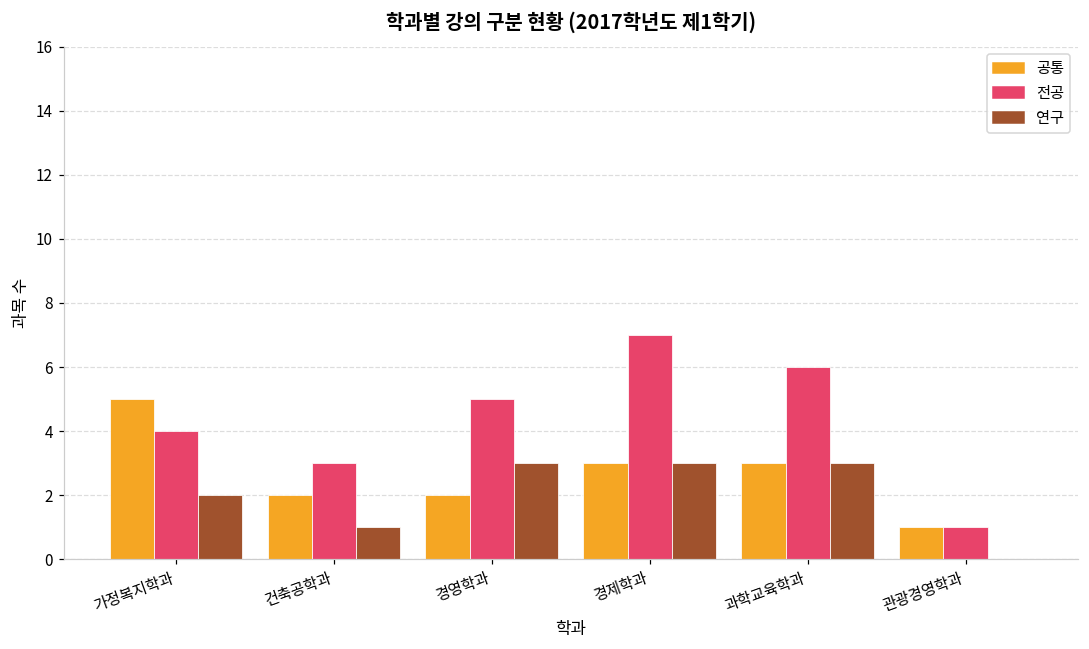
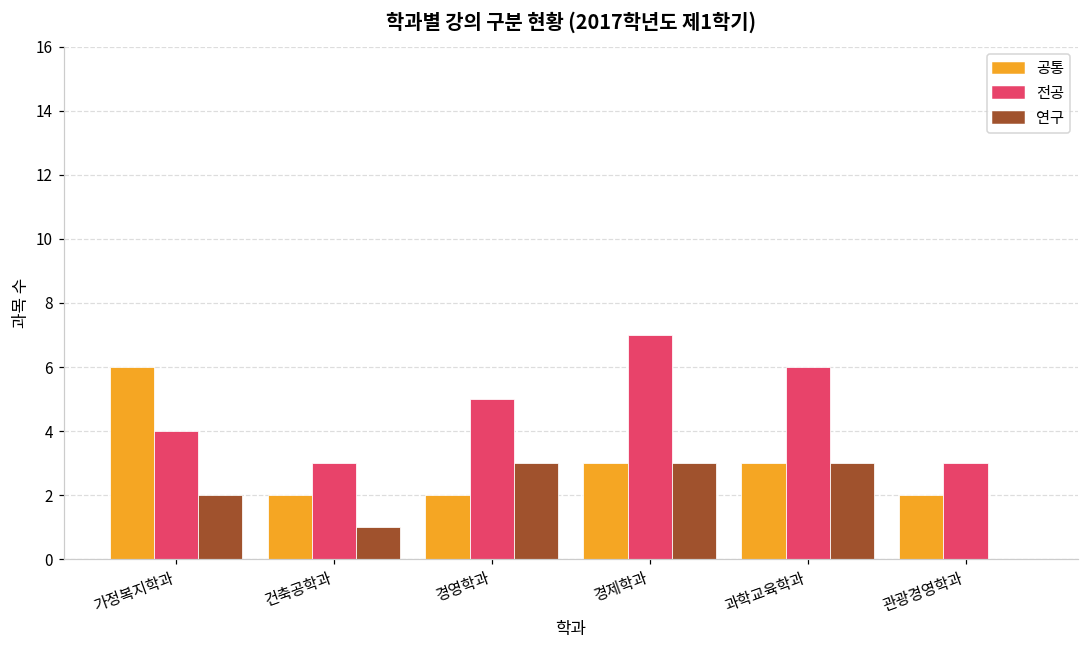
공통, 가정복지학과: 5 -> 6
공통, 관광경영학과: 1 -> 2
전공, 관광경영학과: 1 -> 3
